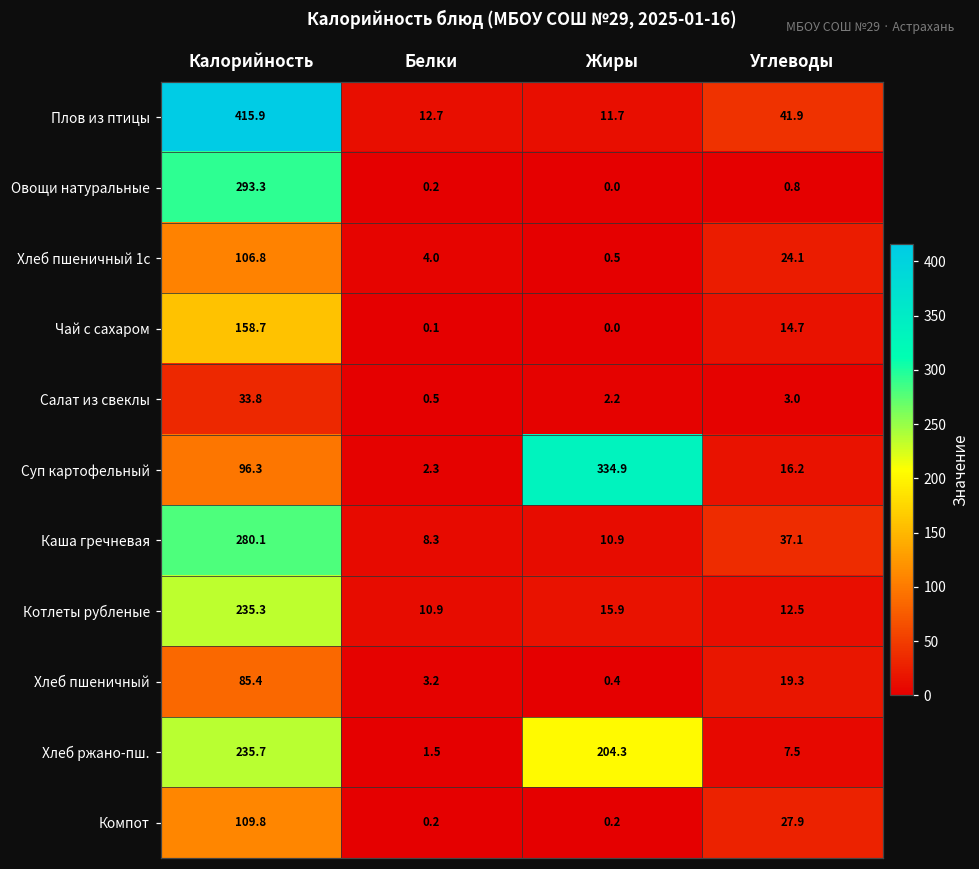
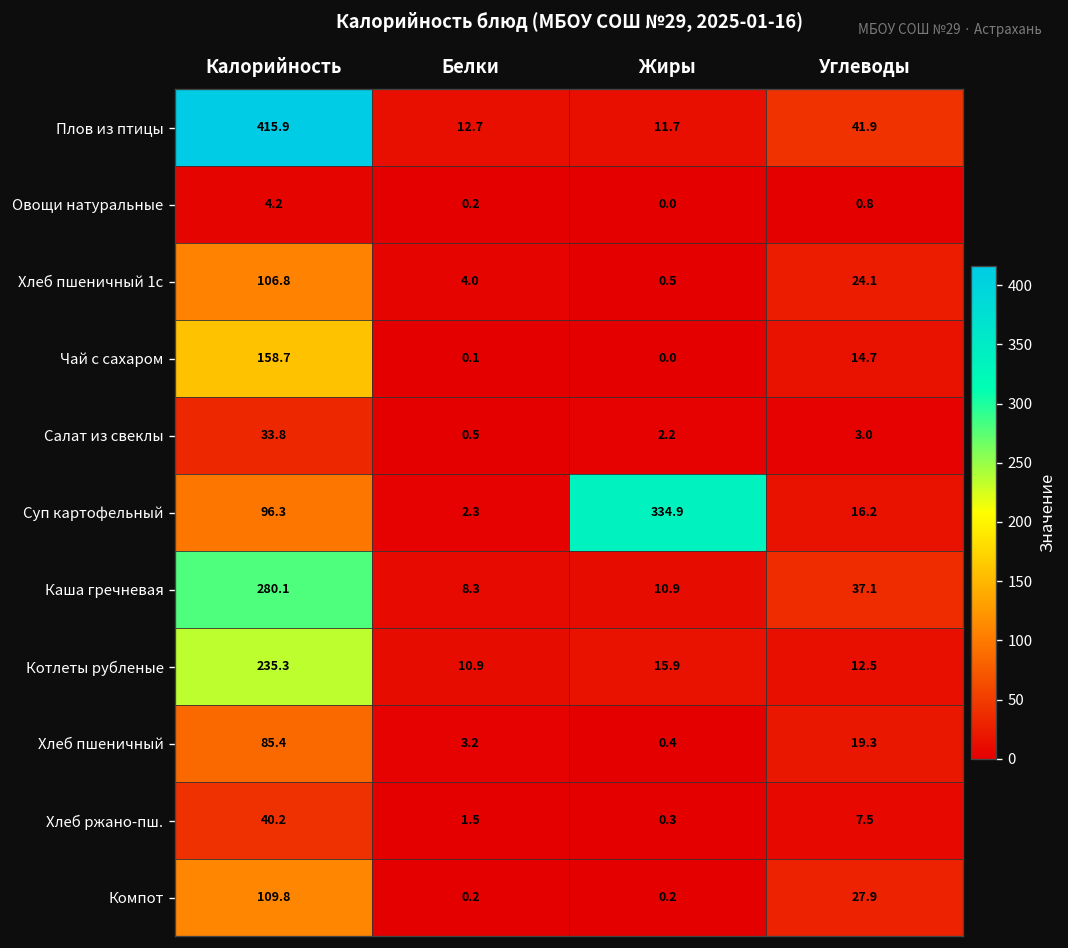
Овощи натуральные, Калорийность: 293.3 -> 4.2
Хлеб ржано-пш., Калорийность: 235.7 -> 40.2
Хлеб ржано-пш., Жиры: 204.3 -> 0.3
